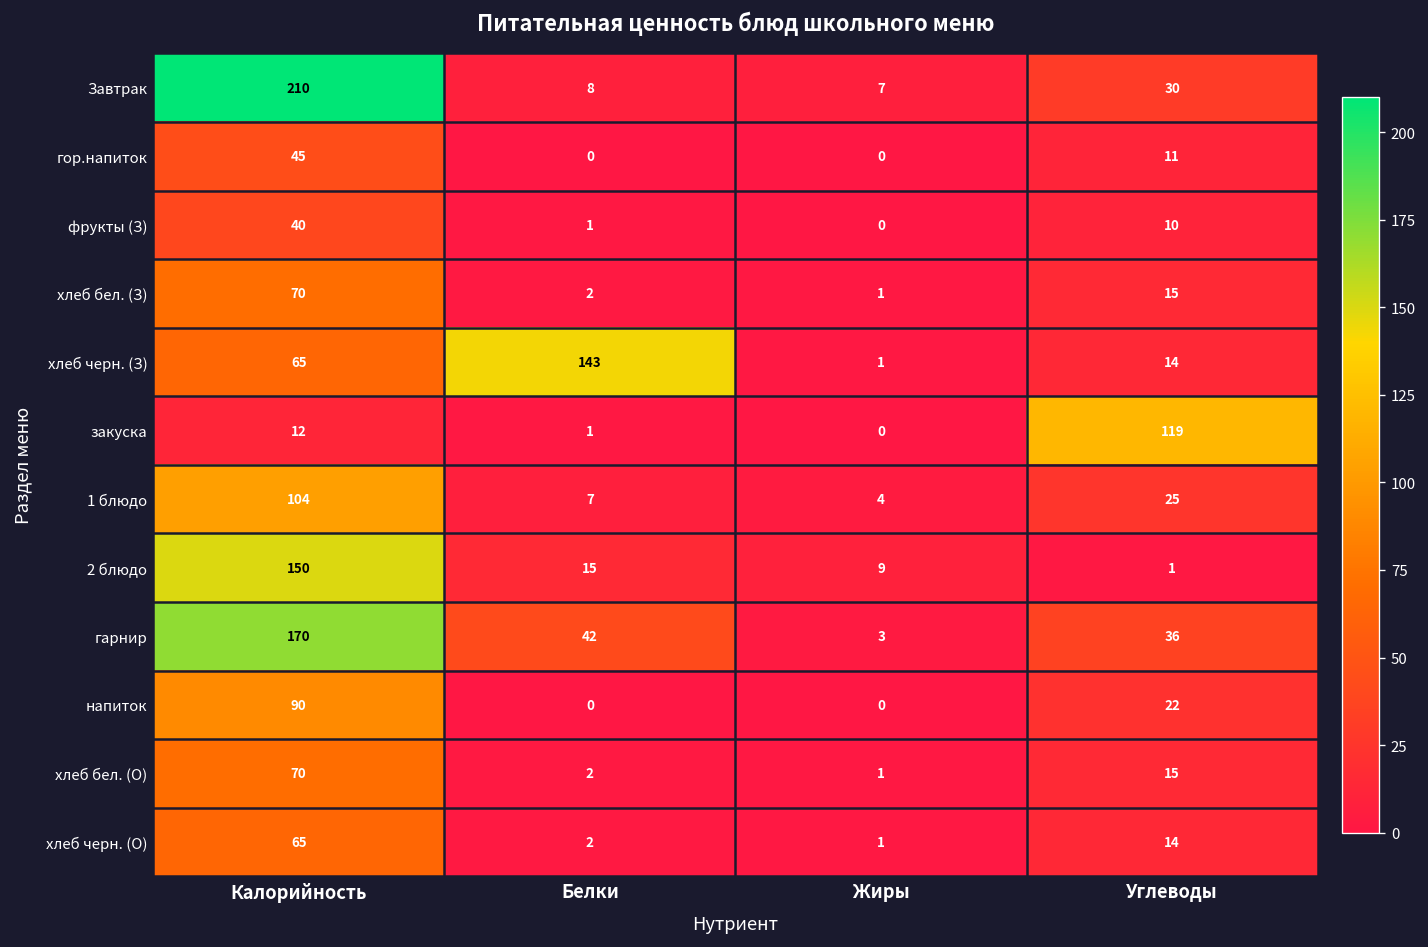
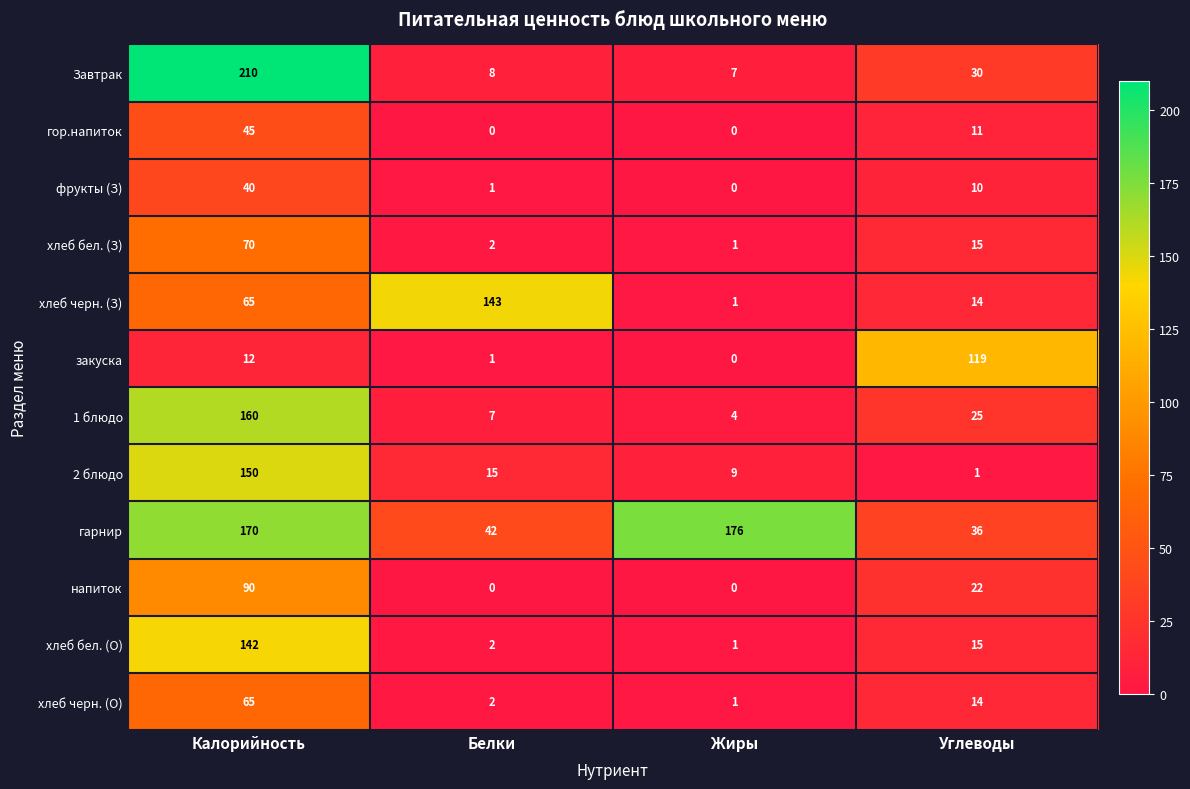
1 блюдо, Калорийность: 104 -> 160
гарнир, Жиры: 3 -> 176
хлеб бел. (О), Калорийность: 70 -> 142
